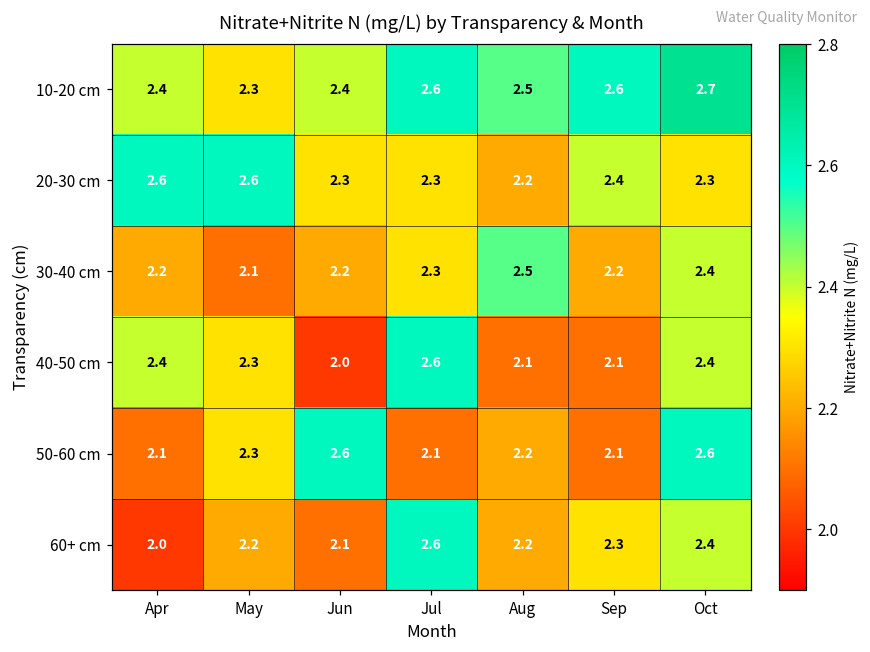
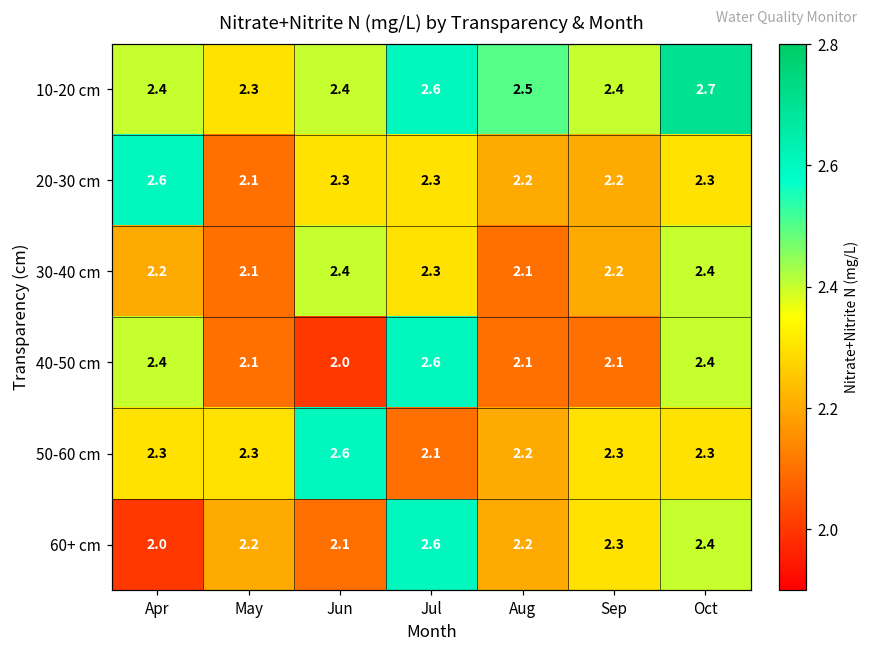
10-20 cm, Sep: 2.6 -> 2.4
20-30 cm, May: 2.6 -> 2.1
20-30 cm, Sep: 2.4 -> 2.2
30-40 cm, Jun: 2.2 -> 2.4
30-40 cm, Aug: 2.5 -> 2.1
40-50 cm, May: 2.3 -> 2.1
50-60 cm, Apr: 2.1 -> 2.3
50-60 cm, Sep: 2.1 -> 2.3
50-60 cm, Oct: 2.6 -> 2.3
